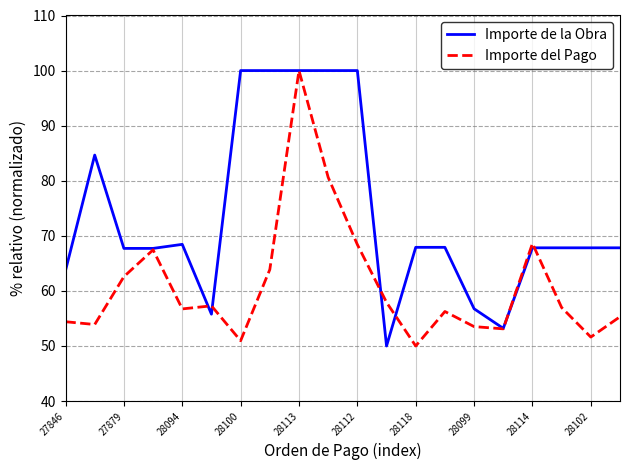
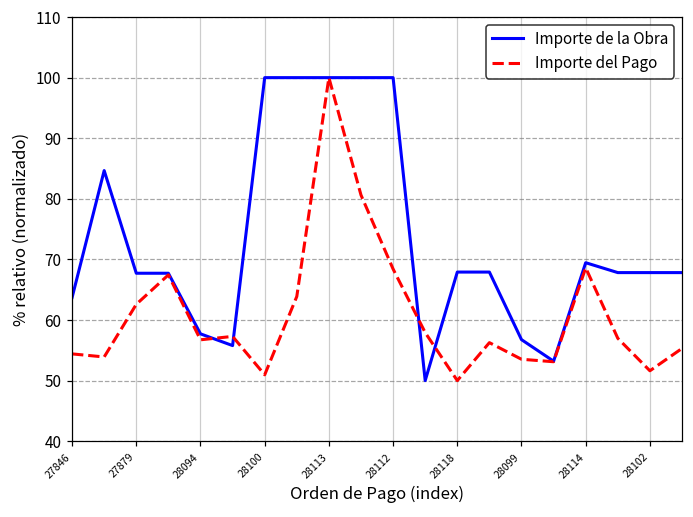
Importe de la Obra, 28094: 68 -> 58
Importe de la Obra, 28114: 68 -> 69
